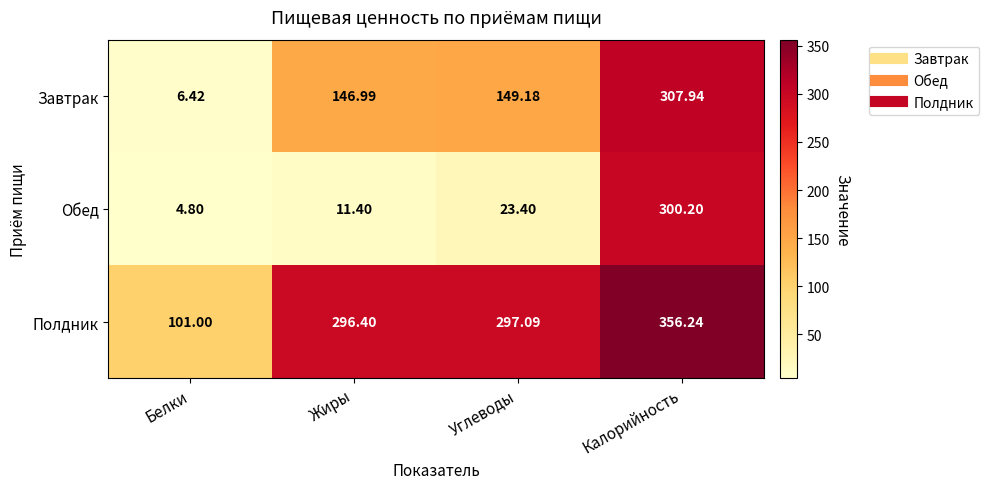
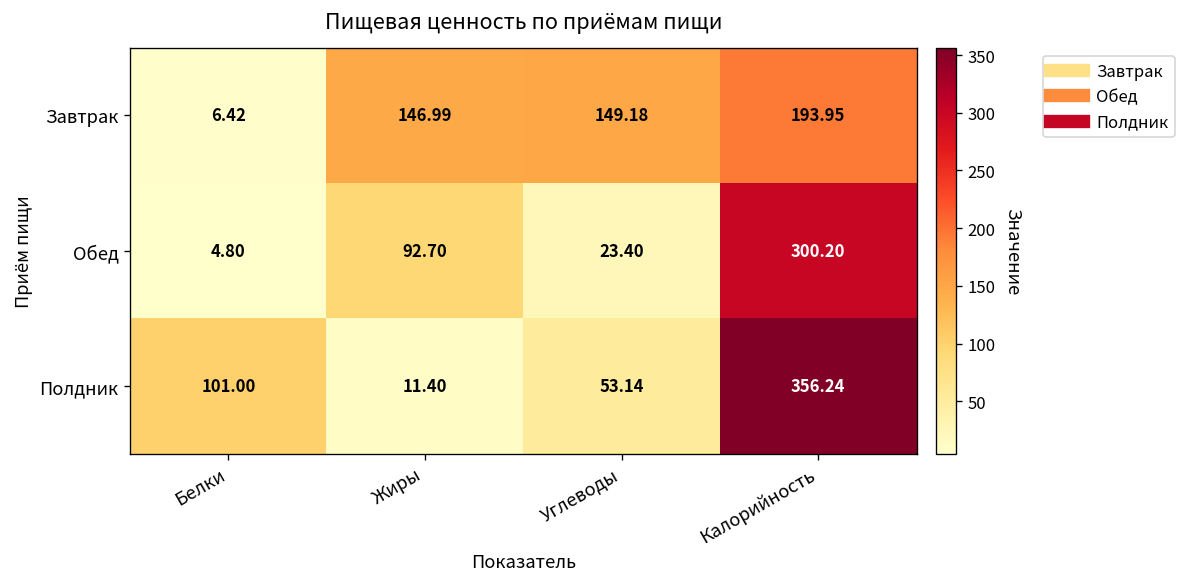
Завтрак, Калорийность: 307.94 -> 193.95
Обед, Жиры: 11.40 -> 92.70
Полдник, Жиры: 296.40 -> 11.40
Полдник, Углеводы: 297.09 -> 53.14
